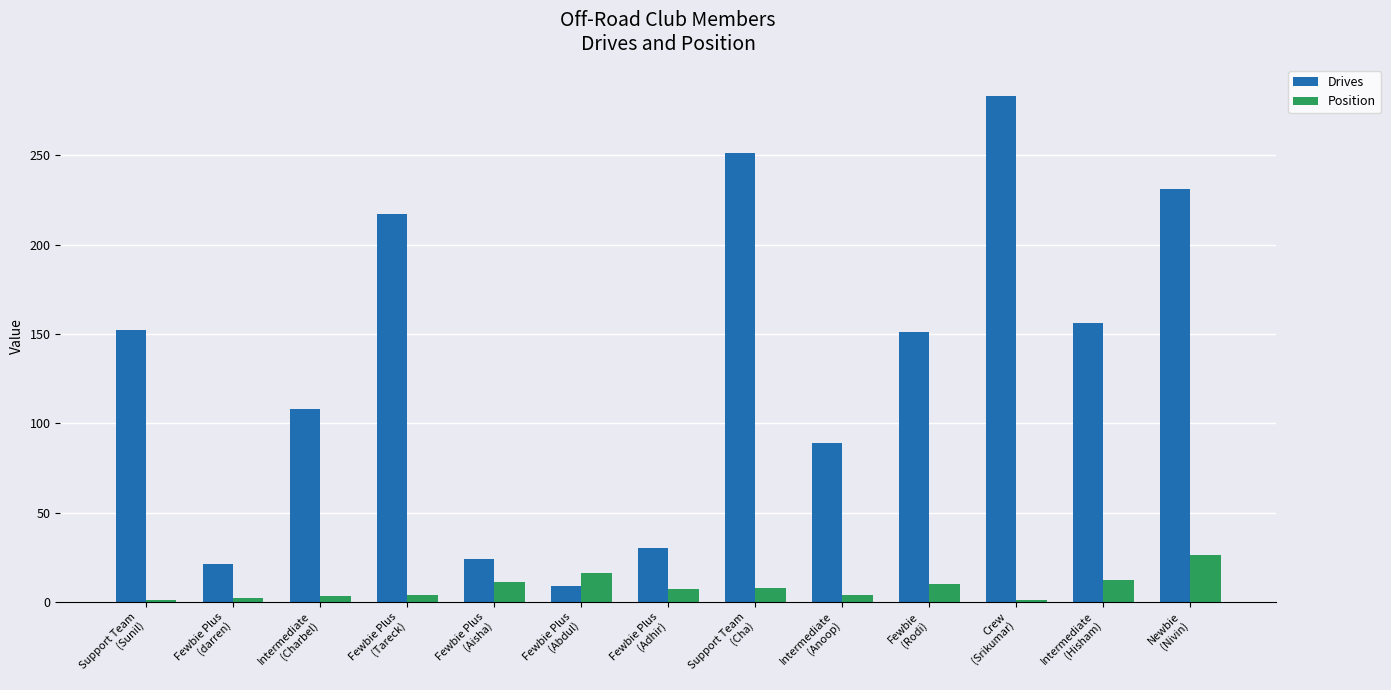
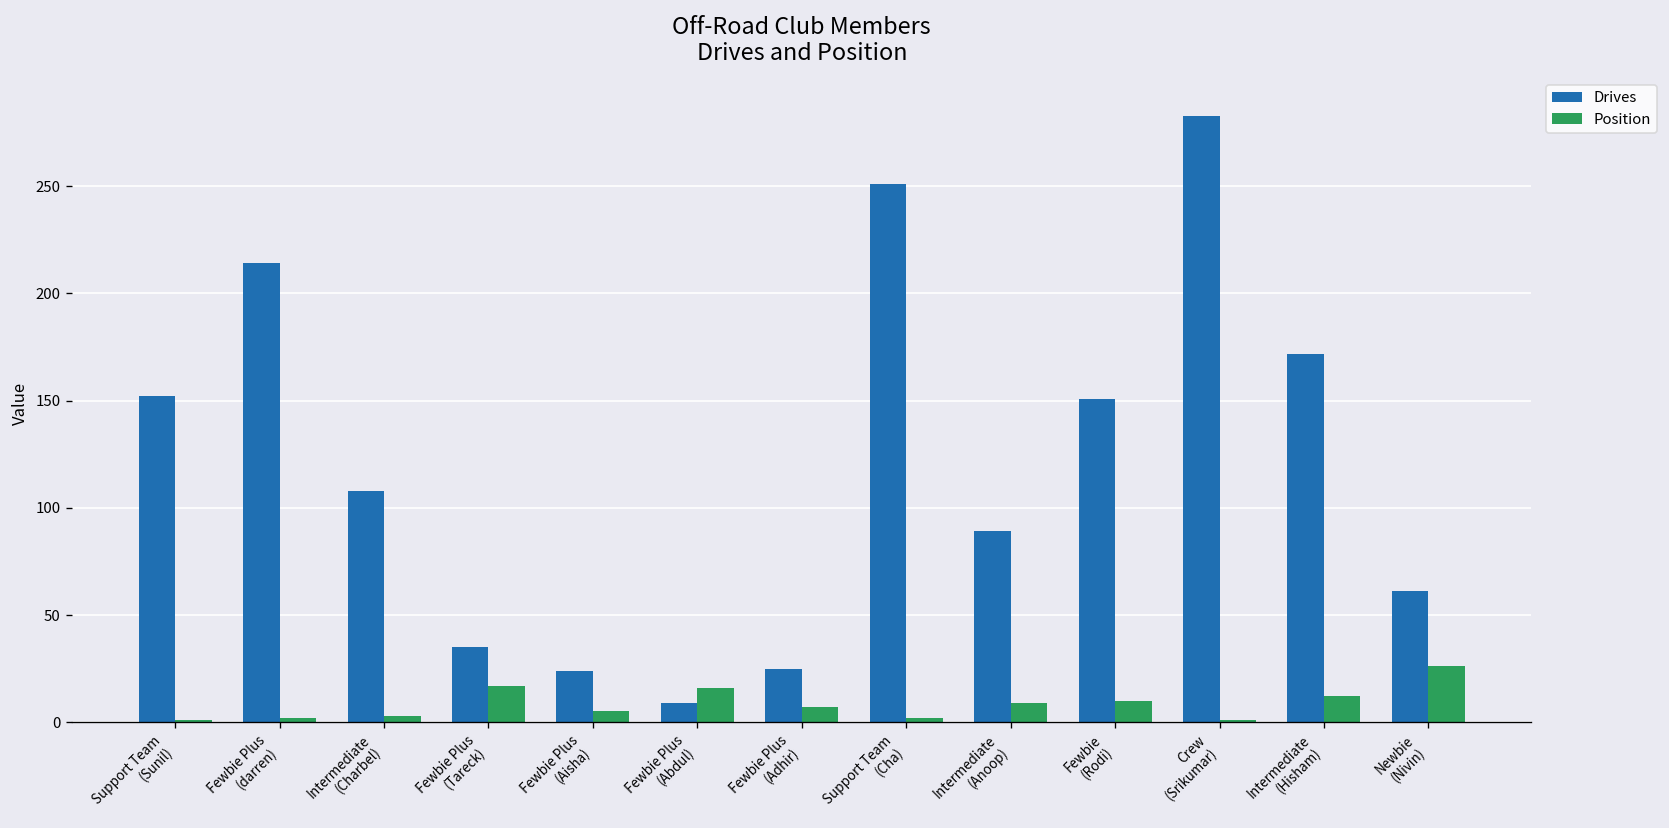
Drives, Fewbie Plus (darren): 21 -> 214
Drives, Fewbie Plus (Tareck): 217 -> 35
Position, Fewbie Plus (Tareck): 4 -> 17
Position, Fewbie Plus (Aisha): 11 -> 5
Drives, Fewbie Plus (Adhir): 30 -> 25
Position, Support Team (Cha): 8 -> 2
Position, Intermediate (Anoop): 4 -> 9
Drives, Intermediate (Hisham): 156 -> 172
Drives, Newbie (Nivin): 231 -> 61
